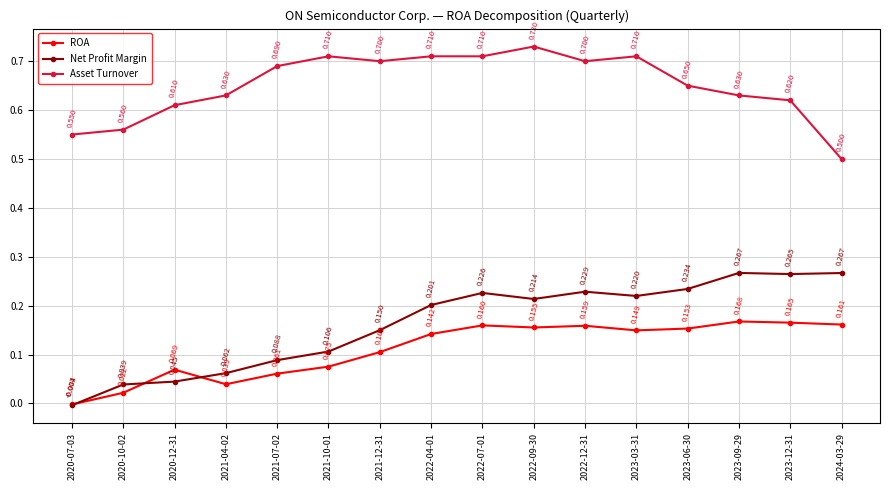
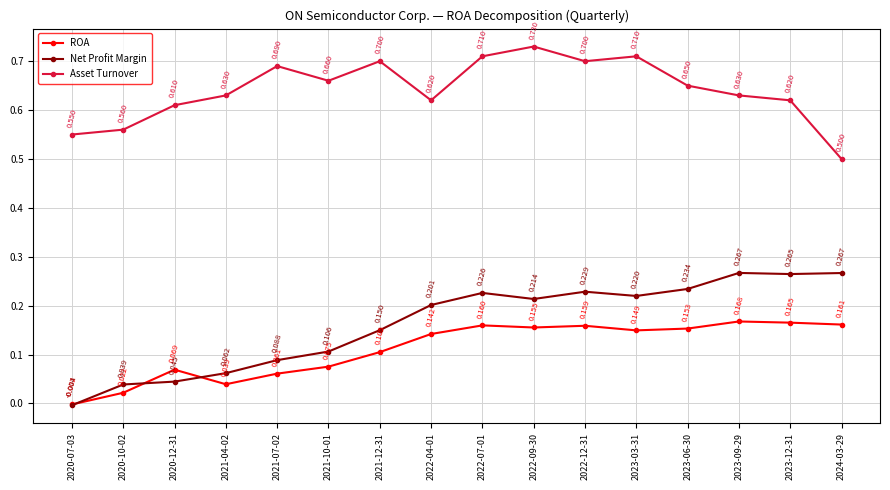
Asset Turnover, 2021-10-01: 0.710 -> 0.660
Asset Turnover, 2022-04-01: 0.710 -> 0.620
